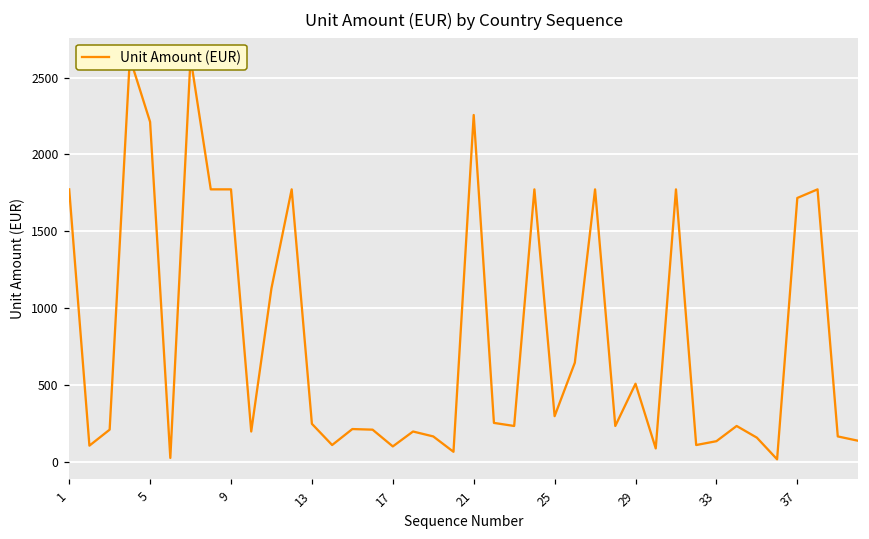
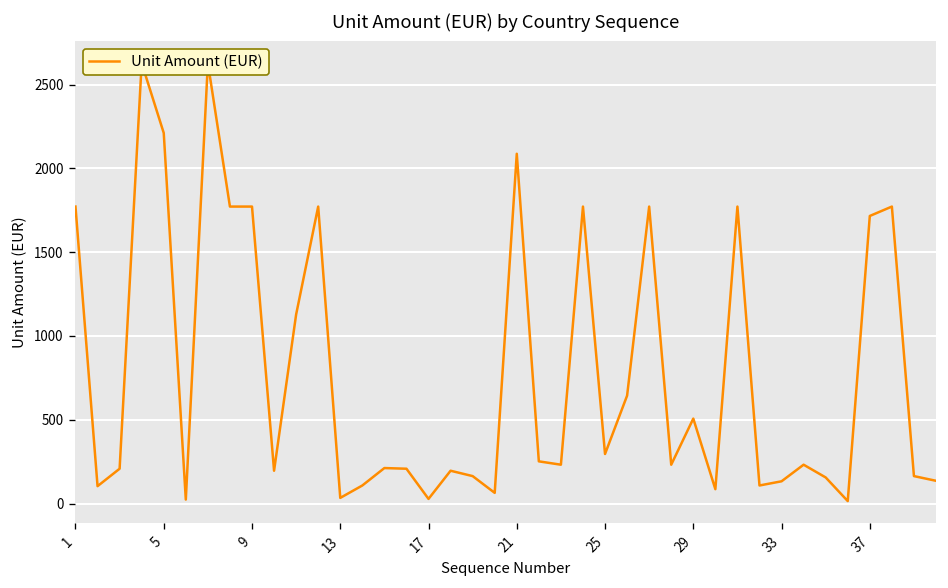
13: 250 -> 30
17: 100 -> 30
21: 2260 -> 2090
